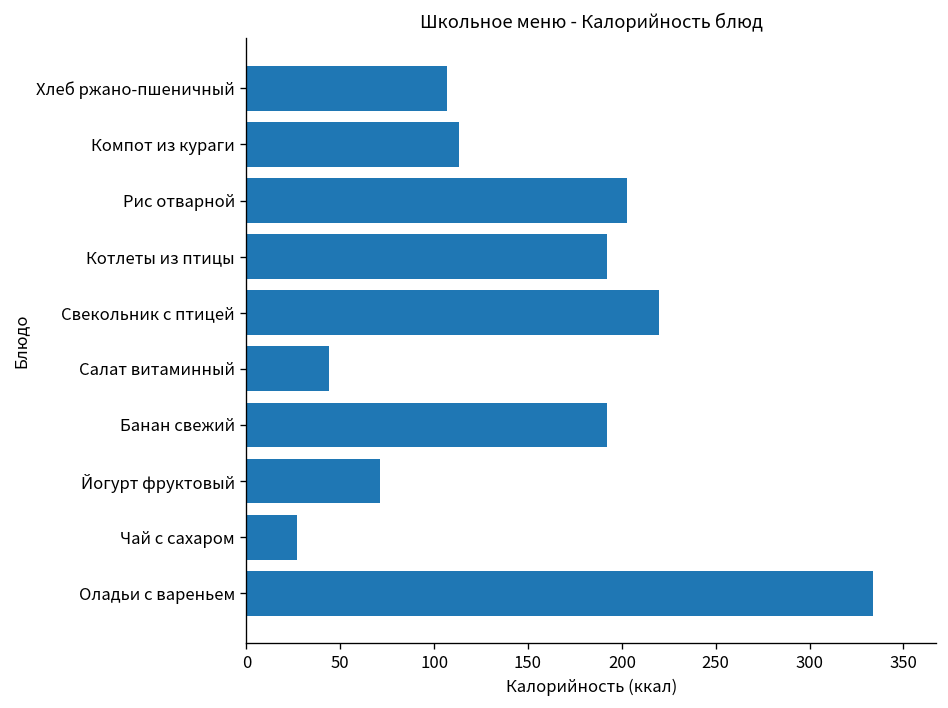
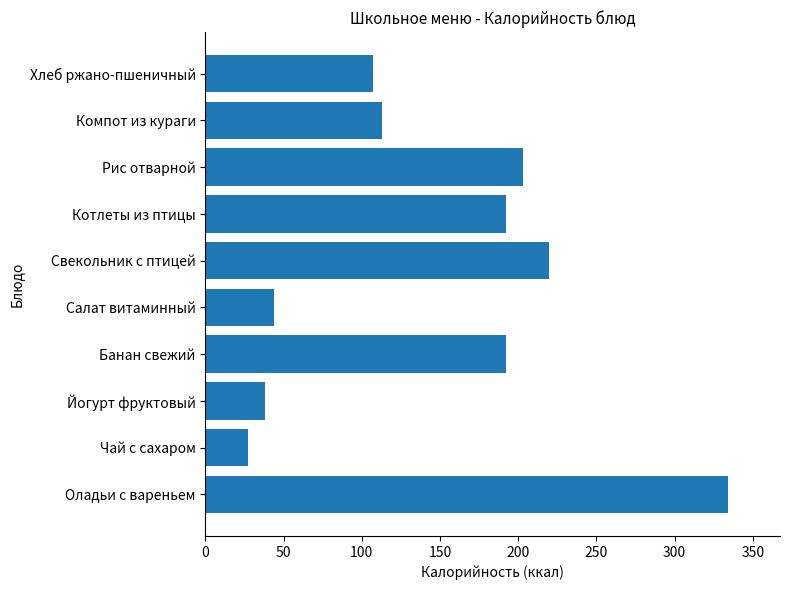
Йогурт фруктовый: 71 -> 38
